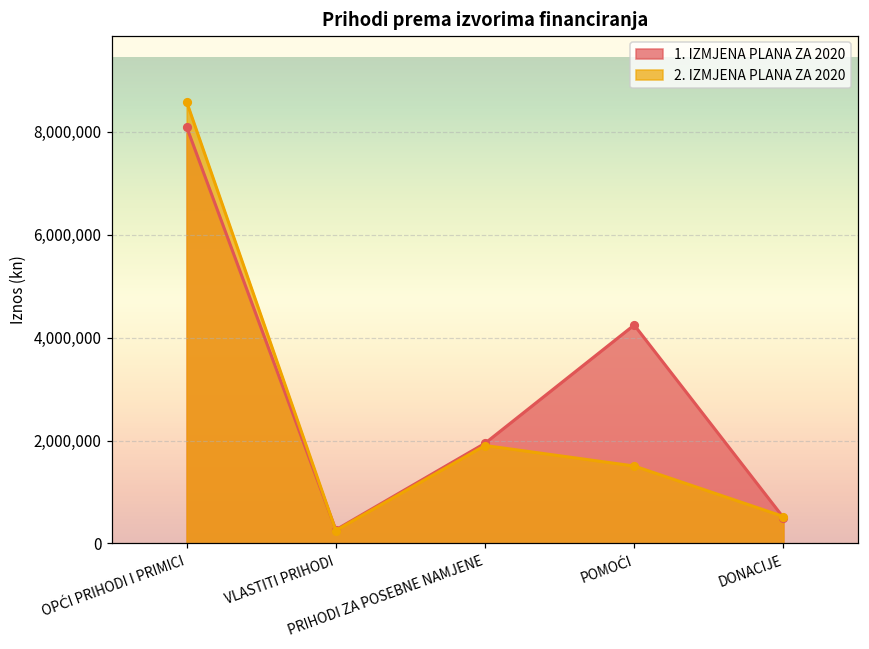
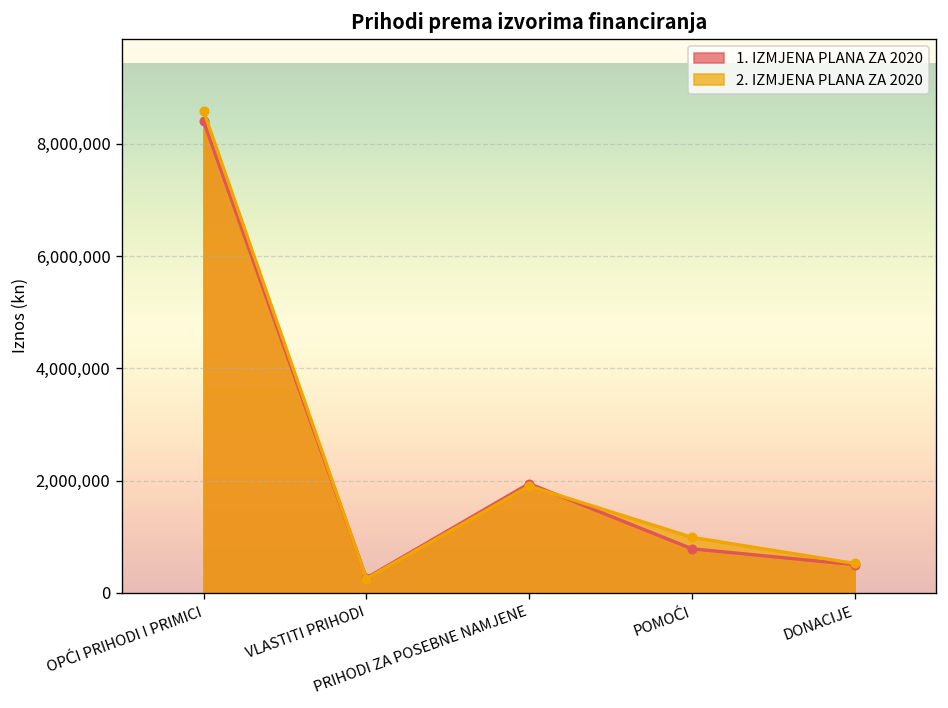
1. IZMJENA PLANA ZA 2020, OPĆI PRIHODI I PRIMICI: 8,100,000 -> 8,400,000
1. IZMJENA PLANA ZA 2020, POMOĆI: 4,200,000 -> 800,000
2. IZMJENA PLANA ZA 2020, POMOĆI: 1,500,000 -> 1,000,000
